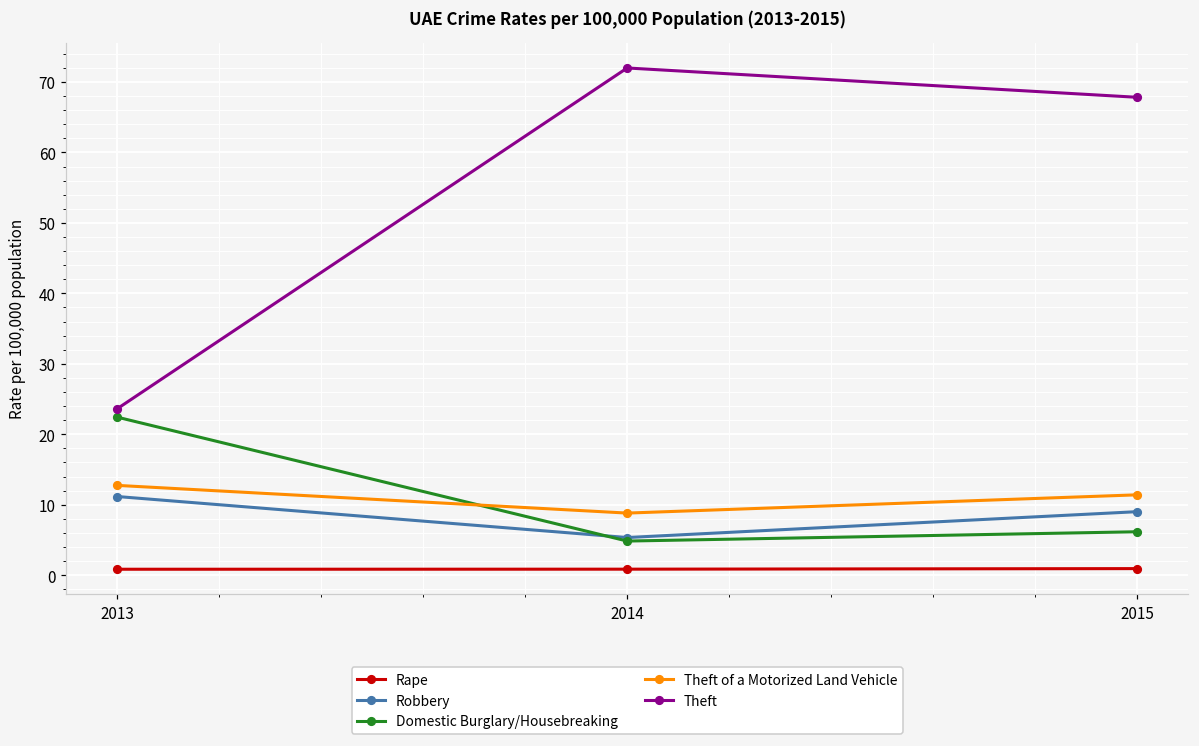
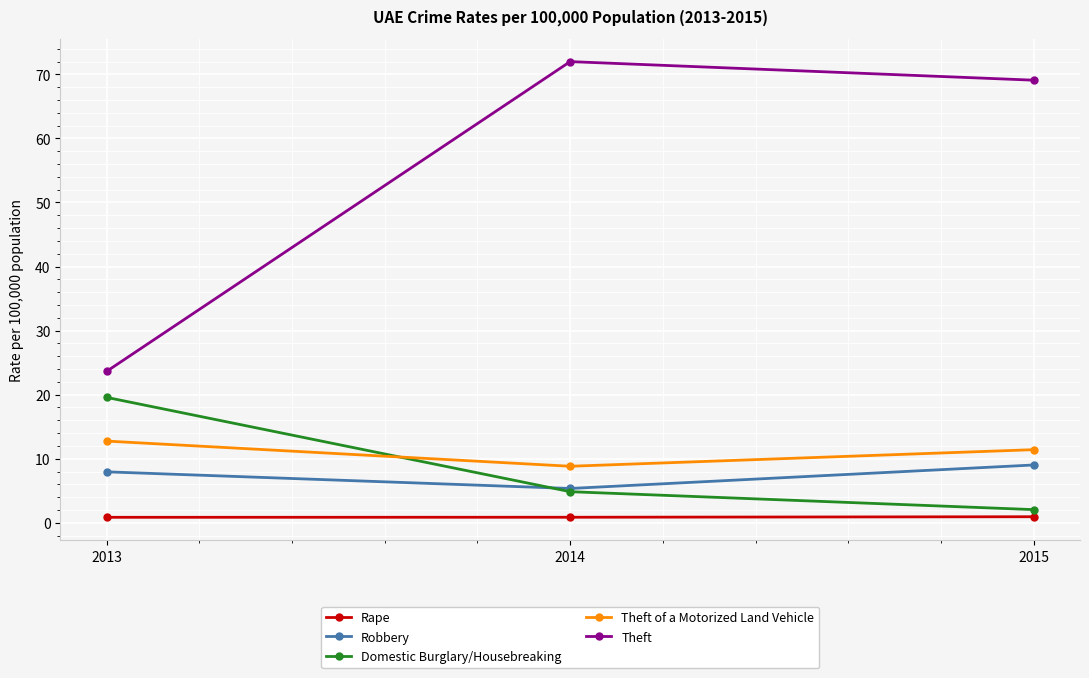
Robbery, 2013: 11 -> 8
Domestic Burglary/Housebreaking, 2013: 22 -> 20
Domestic Burglary/Housebreaking, 2015: 6 -> 2
Theft, 2015: 68 -> 69
